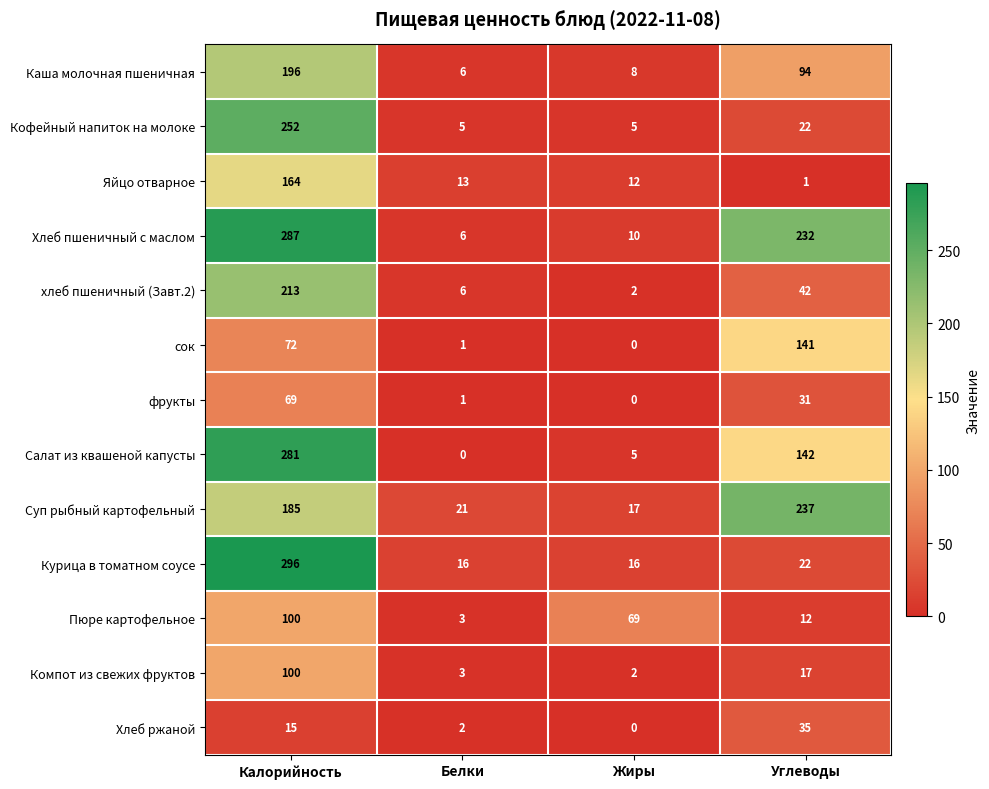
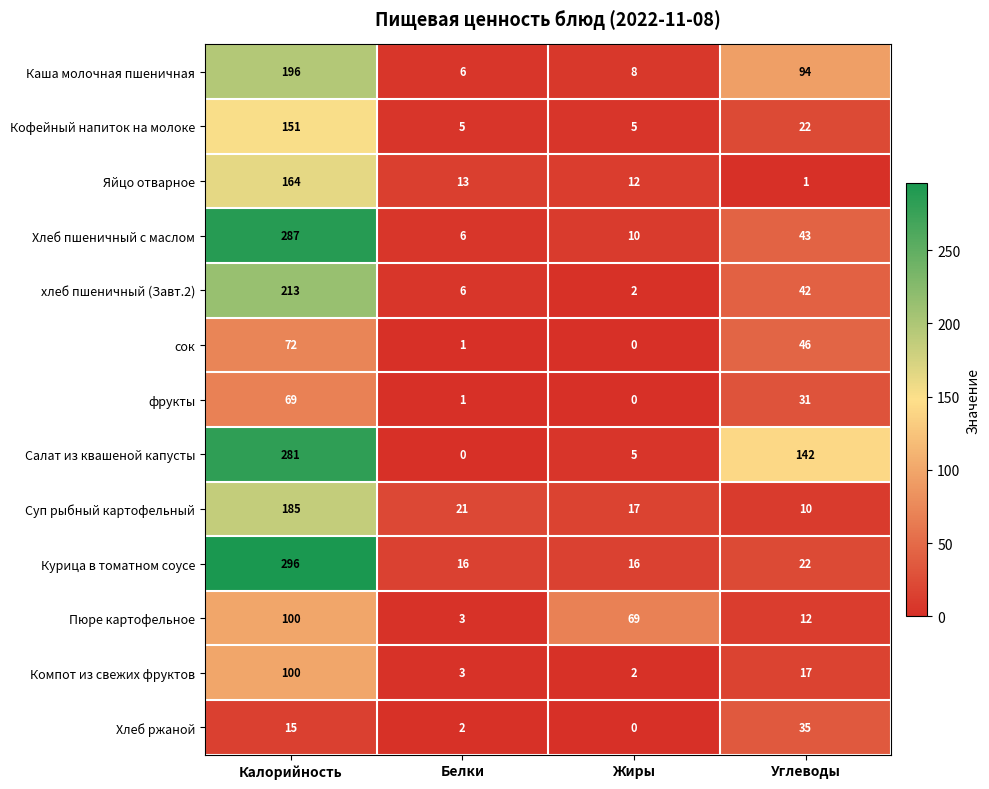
Кофейный напиток на молоке, Калорийность: 252 -> 151
Хлеб пшеничный с маслом, Углеводы: 232 -> 43
сок, Углеводы: 141 -> 46
Суп рыбный картофельный, Углеводы: 237 -> 10
